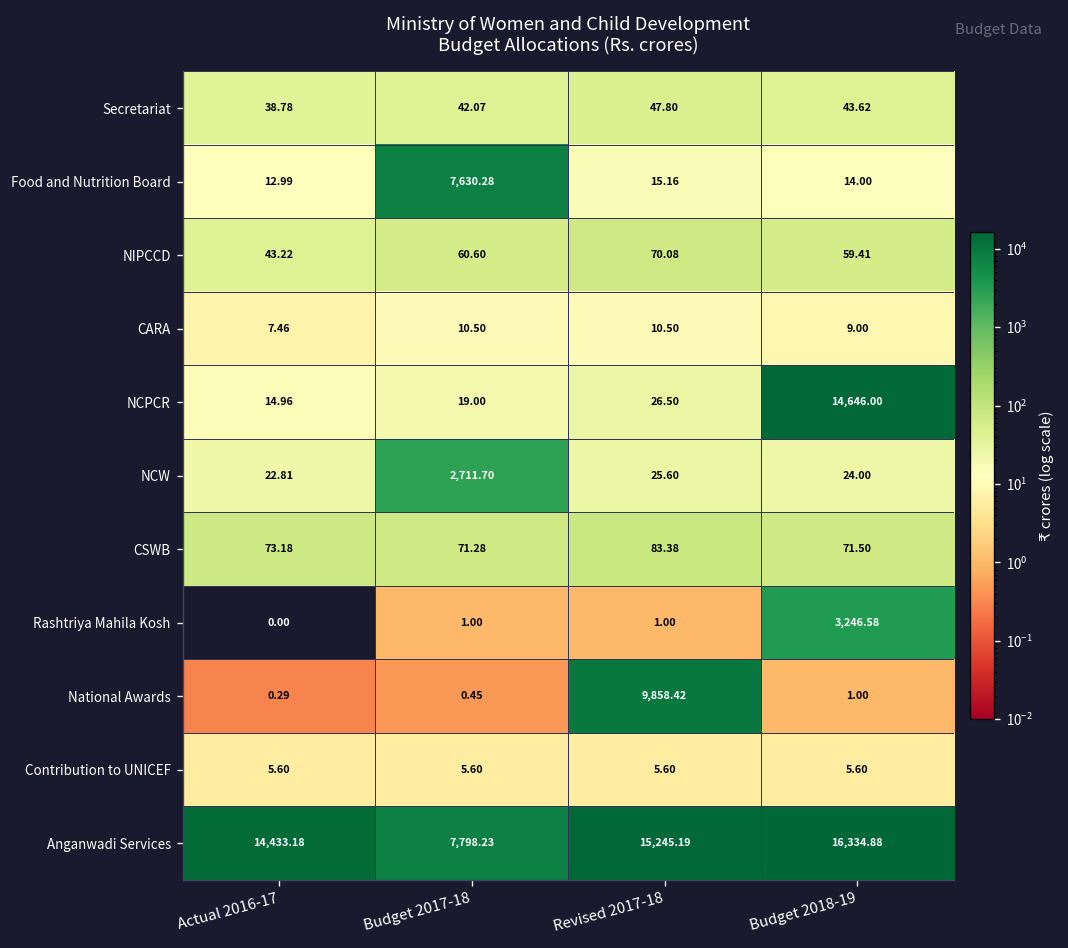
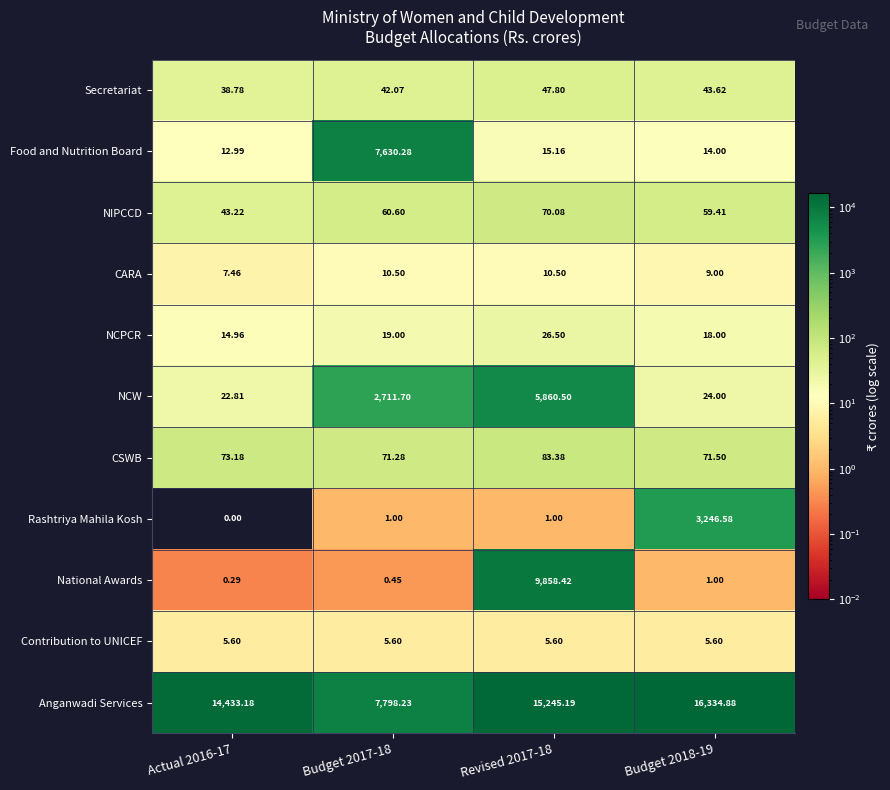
NCPCR, Budget 2018-19: 14,646.00 -> 18.00
NCW, Revised 2017-18: 25.60 -> 5,860.50
